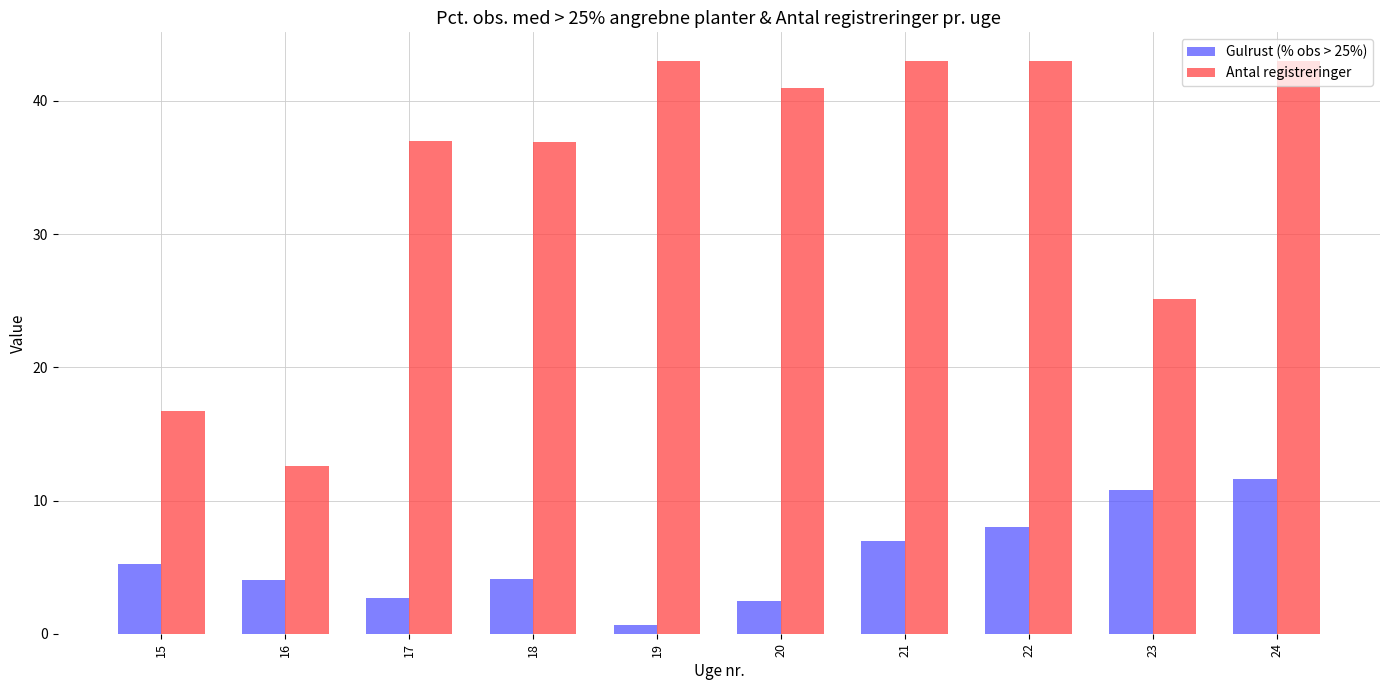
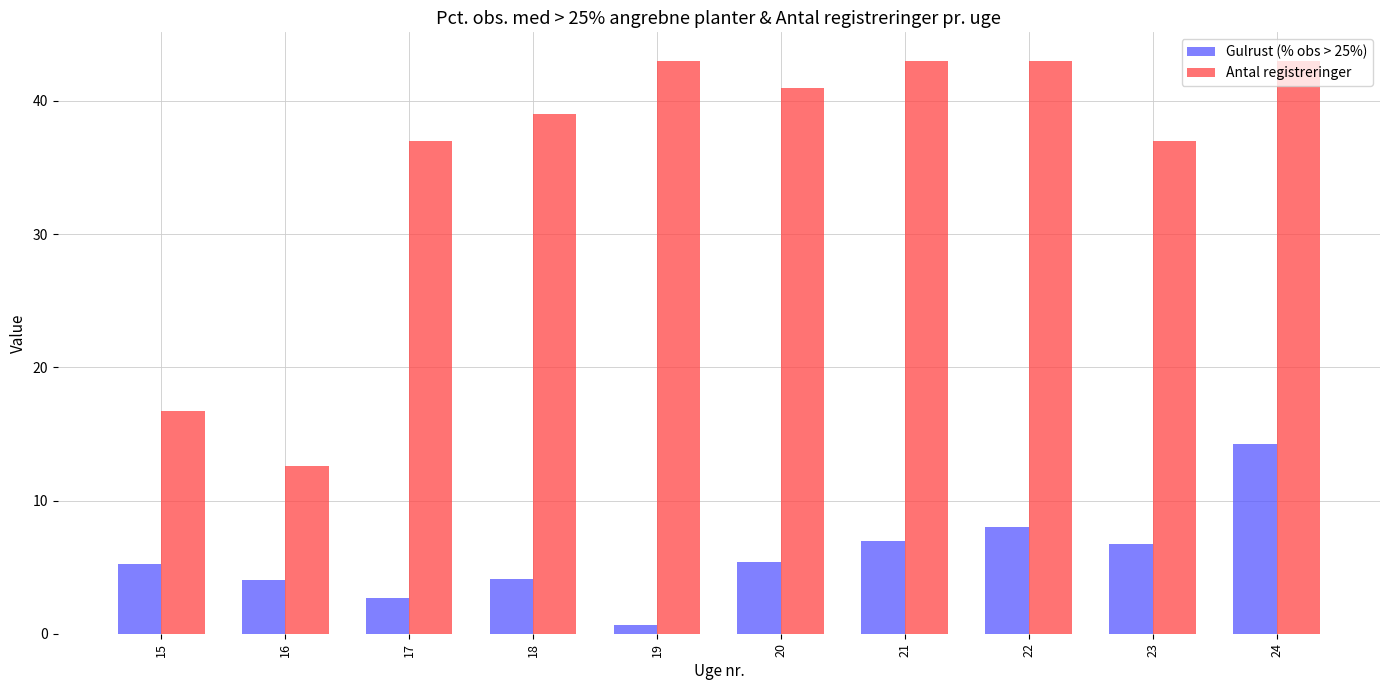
Antal registreringer, 18: 36.9 -> 39.0
Gulrust (% obs > 25%), 20: 2.4 -> 5.3
Gulrust (% obs > 25%), 23: 10.8 -> 6.7
Antal registreringer, 23: 25.1 -> 37.0
Gulrust (% obs > 25%), 24: 11.6 -> 14.2
